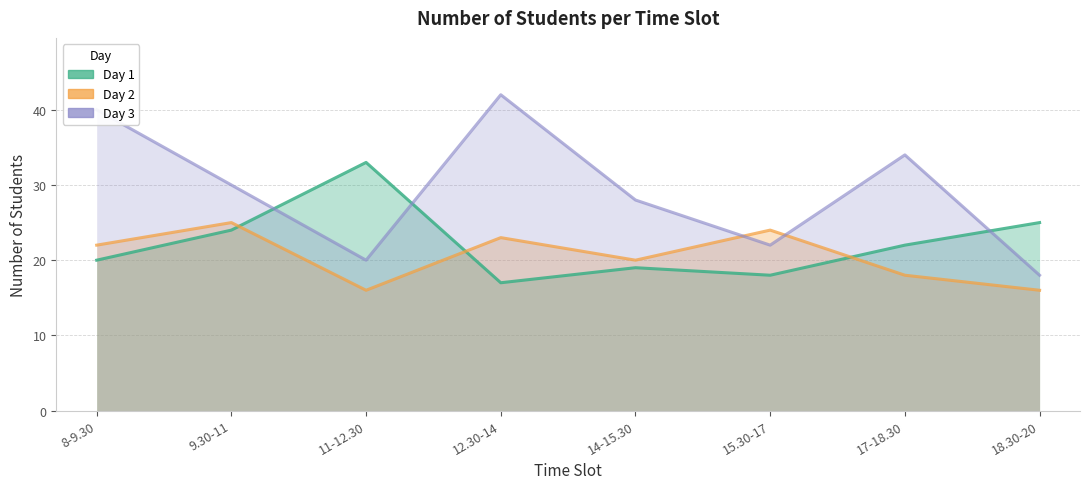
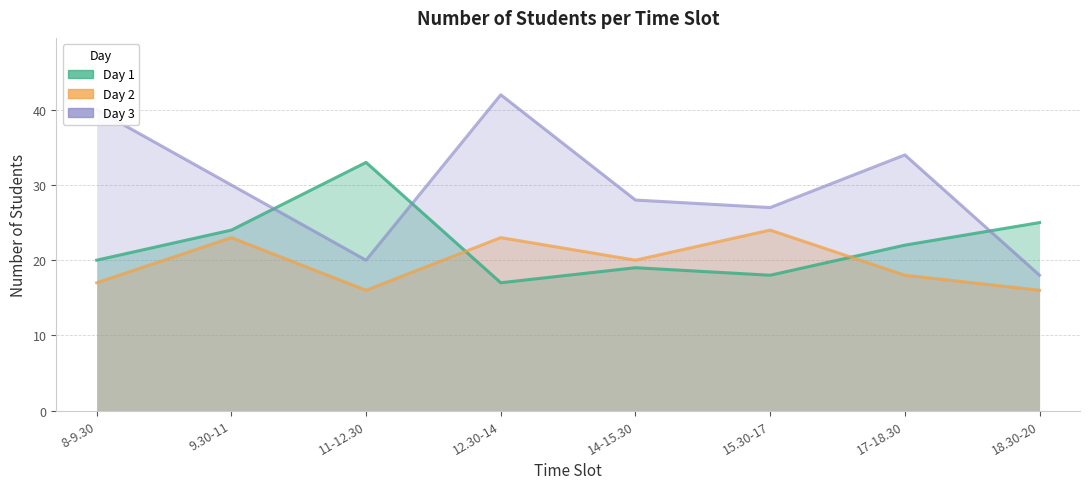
Day 2, 8-9.30: 22 -> 17
Day 2, 9.30-11: 25 -> 23
Day 3, 15.30-17: 22 -> 27
